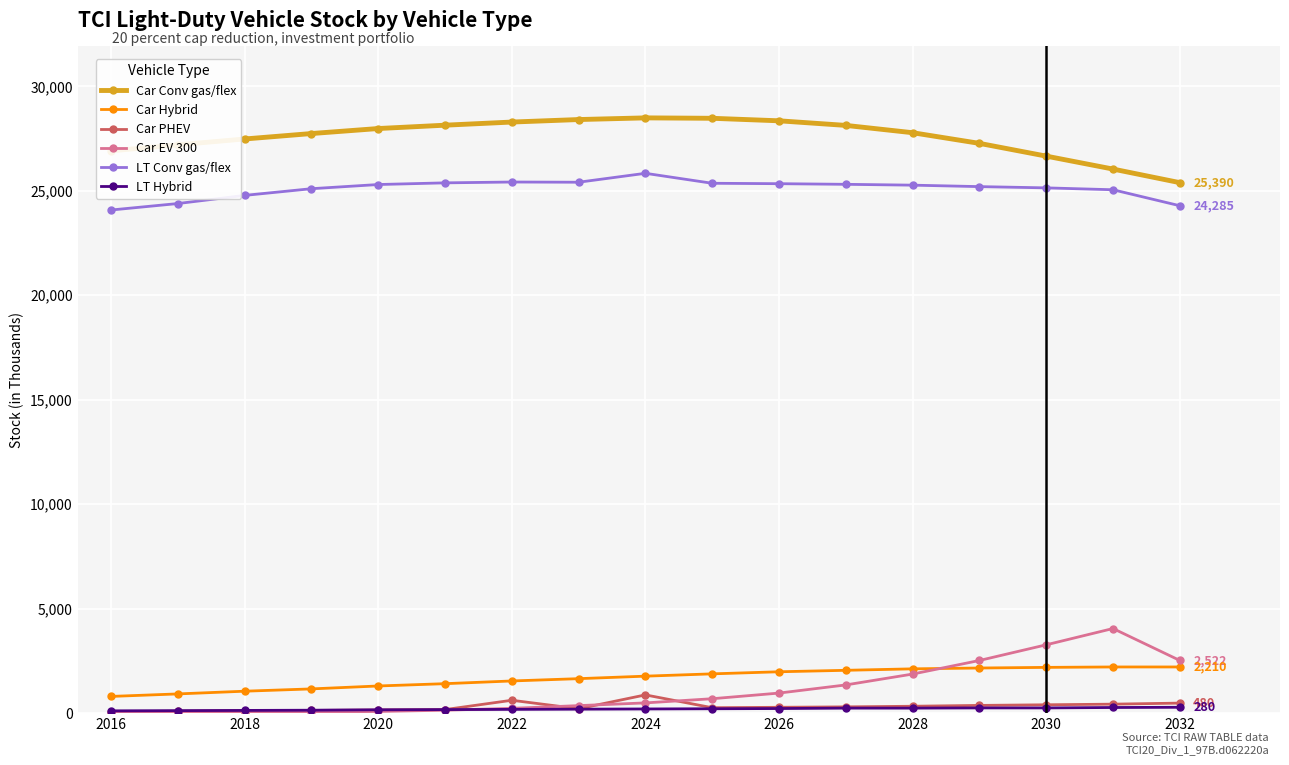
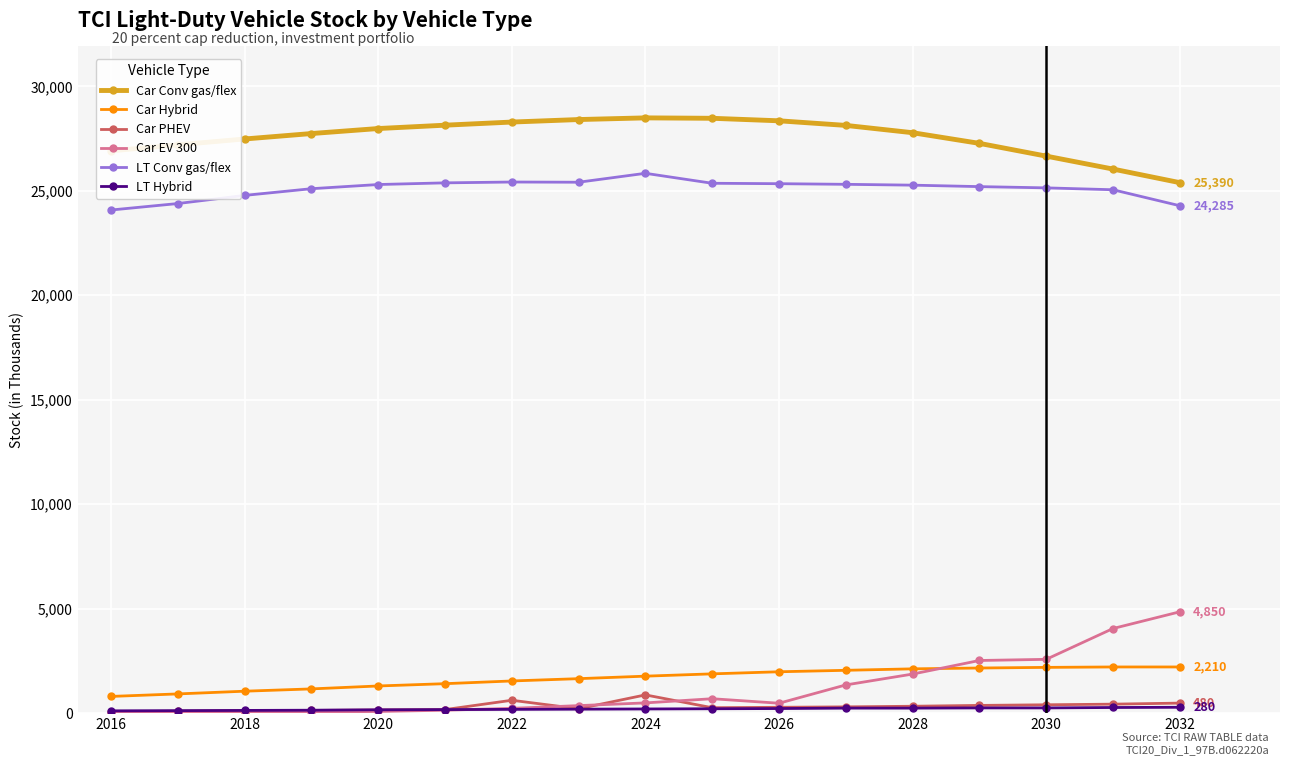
Car EV 300, 2026: 1,000 -> 500
Car EV 300, 2030: 3,300 -> 2,600
Car EV 300, 2032: 2,522 -> 4,850
